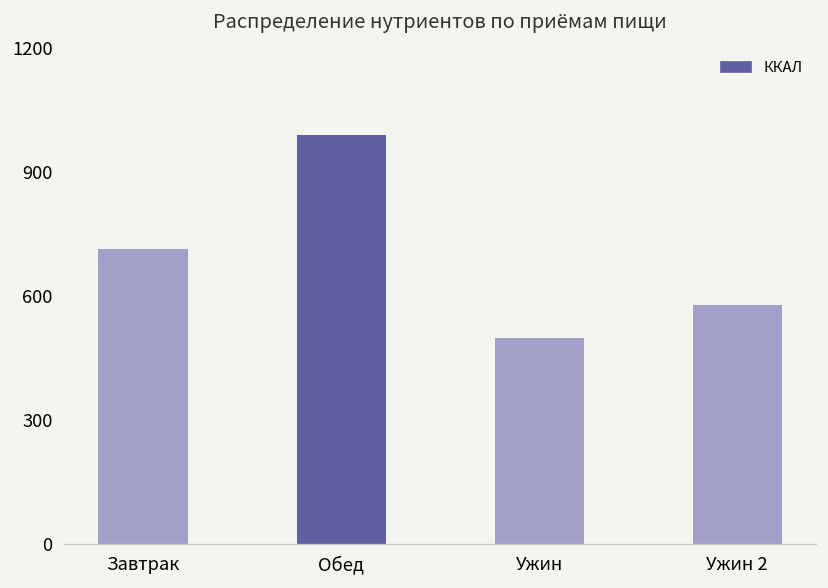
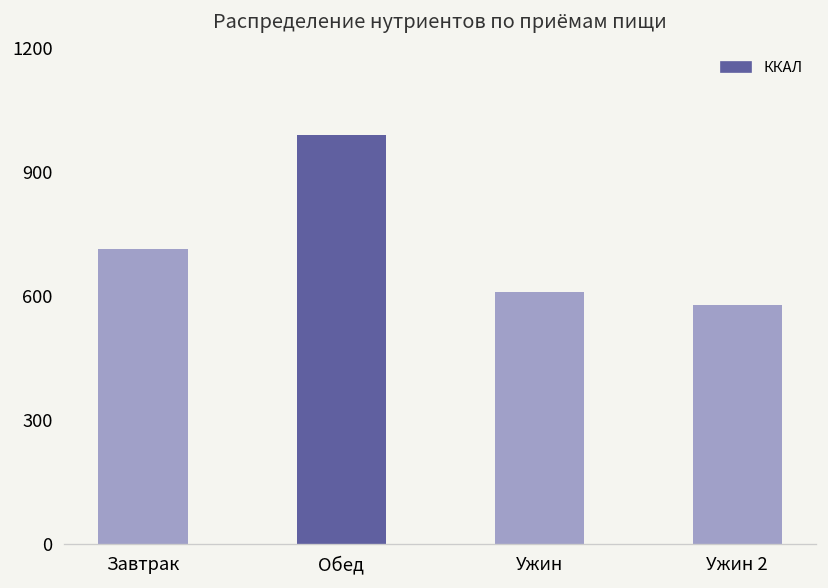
Ужин: 500 -> 610
